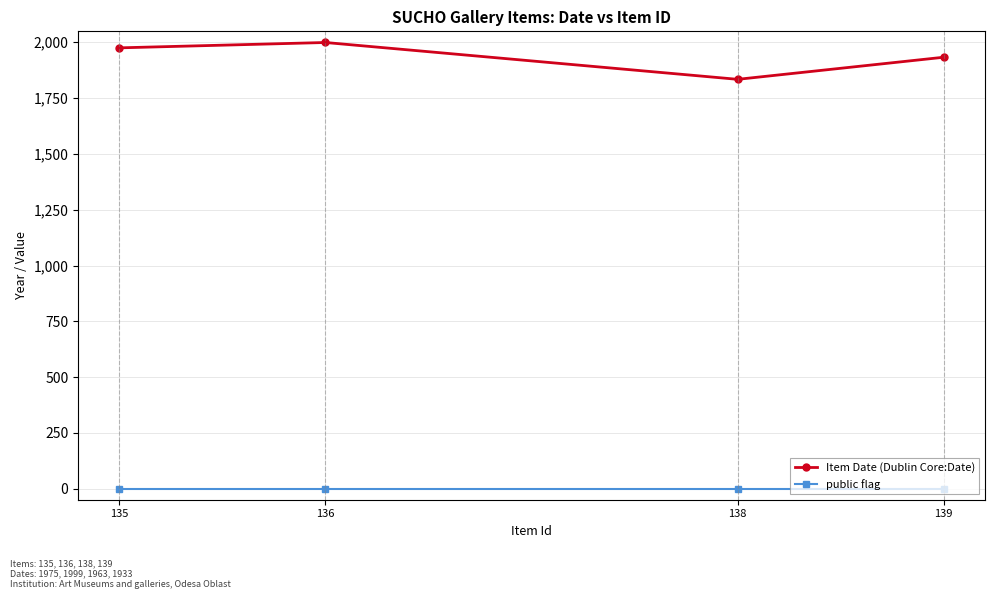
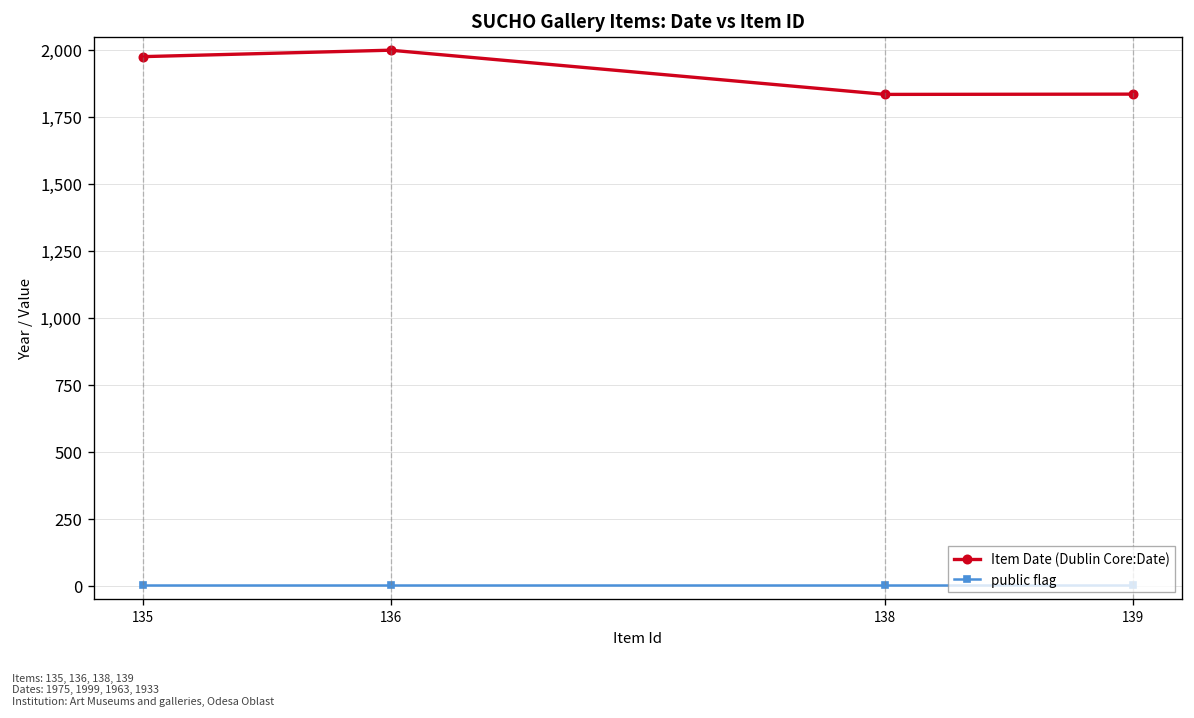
Item Date (Dublin Core:Date), 139: 1,930 -> 1,840
